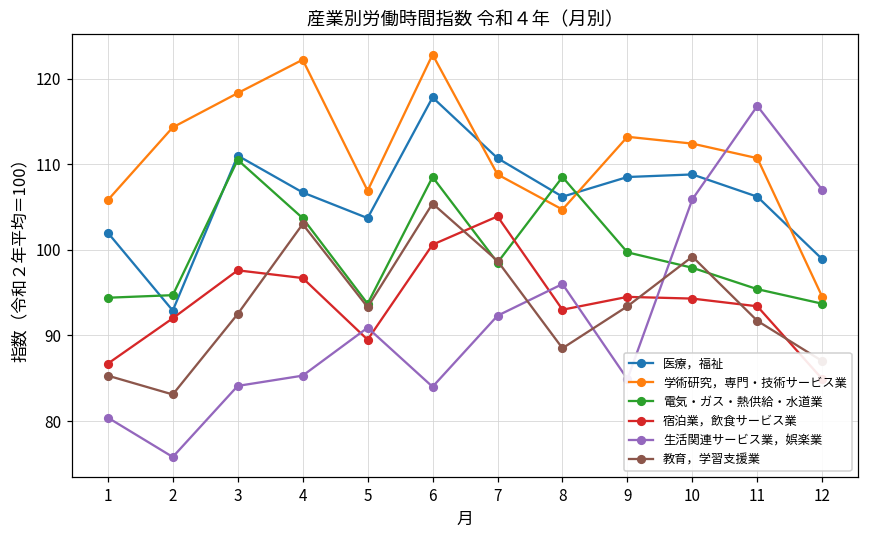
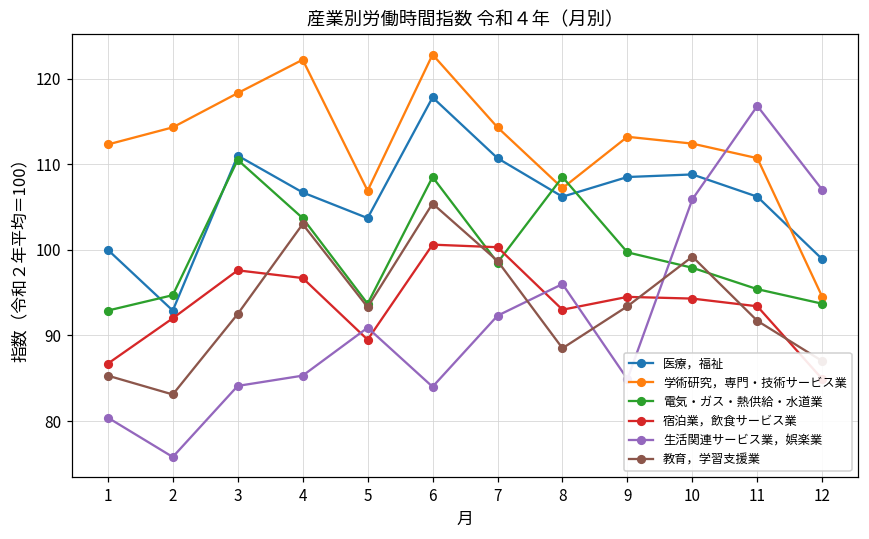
医療，福祉, 1: 102 -> 100
学術研究，専門・技術サービス業, 1: 106 -> 112
電気・ガス・熱供給・水道業, 1: 94 -> 93
学術研究，専門・技術サービス業, 7: 109 -> 114
宿泊業，飲食サービス業, 7: 104 -> 100
学術研究，専門・技術サービス業, 8: 105 -> 107
